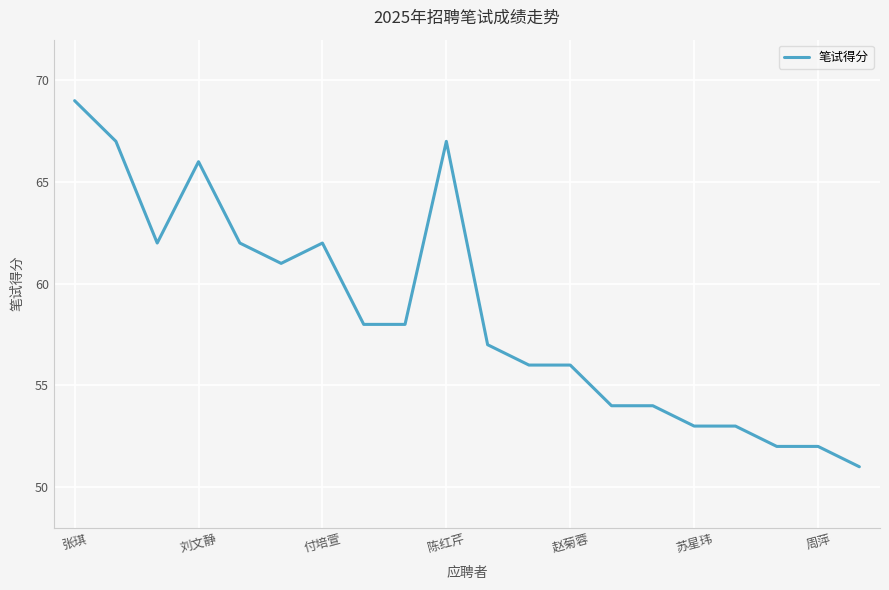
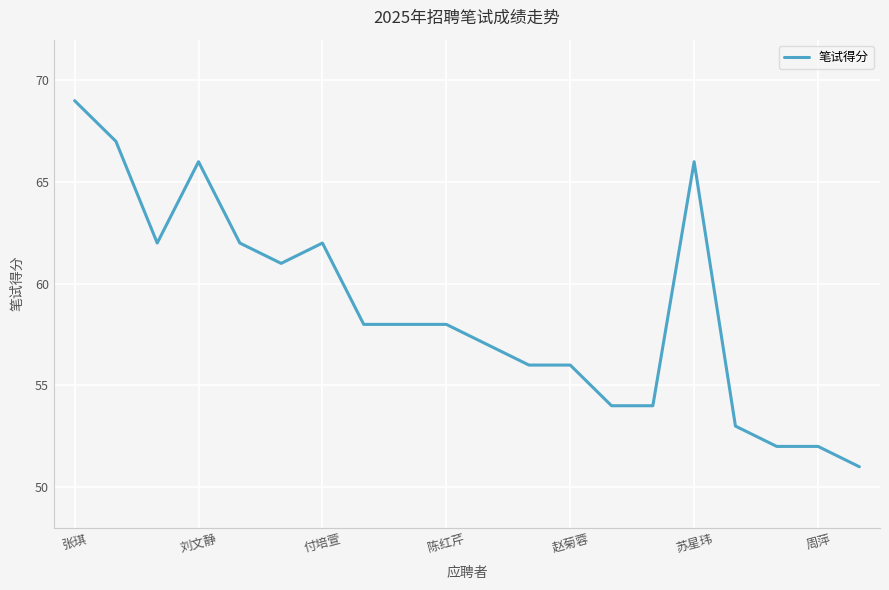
陈红芹: 67 -> 58
苏星玮: 53 -> 66
